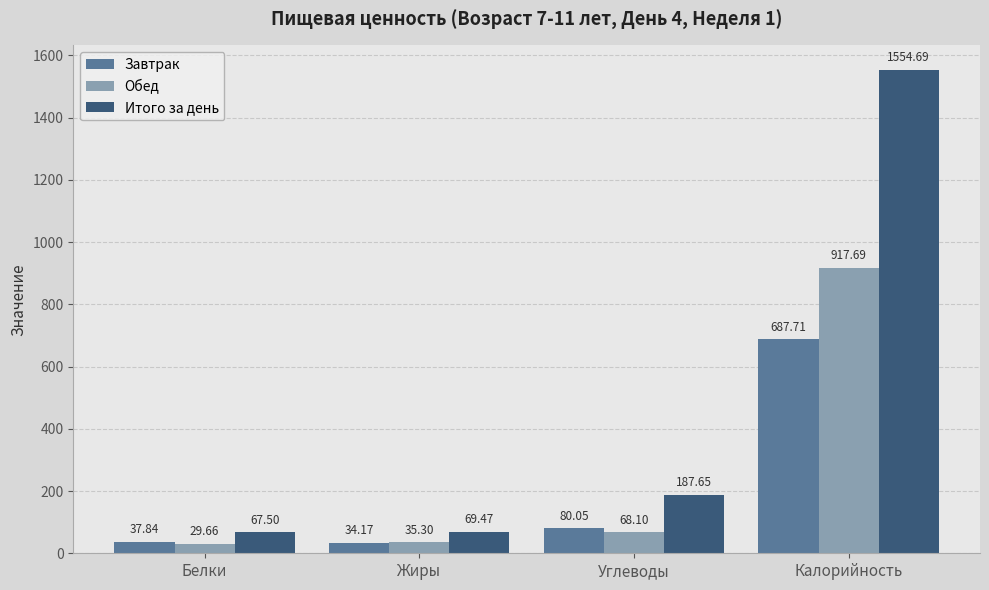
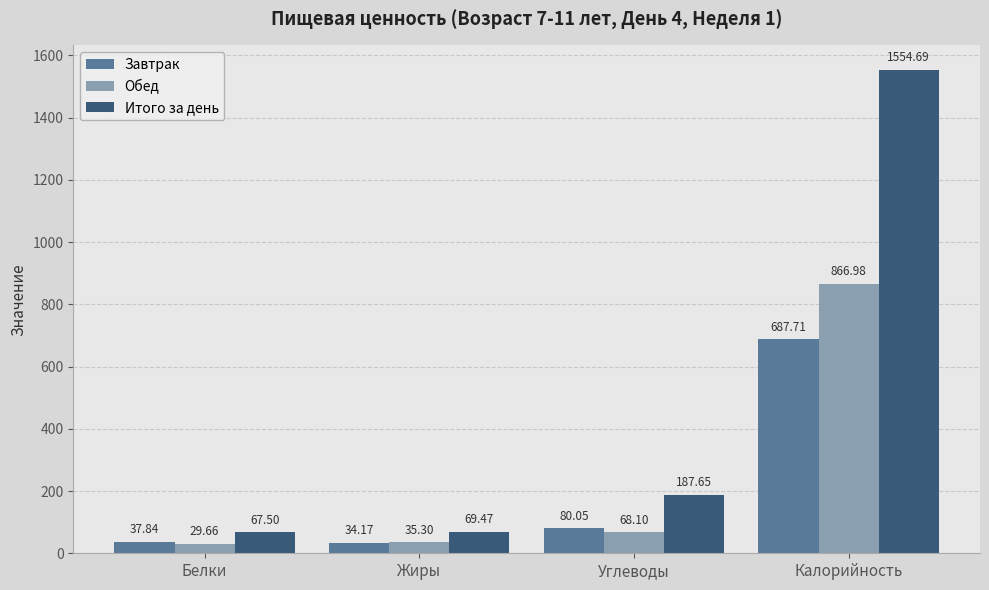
Обед, Калорийность: 917.69 -> 866.98
